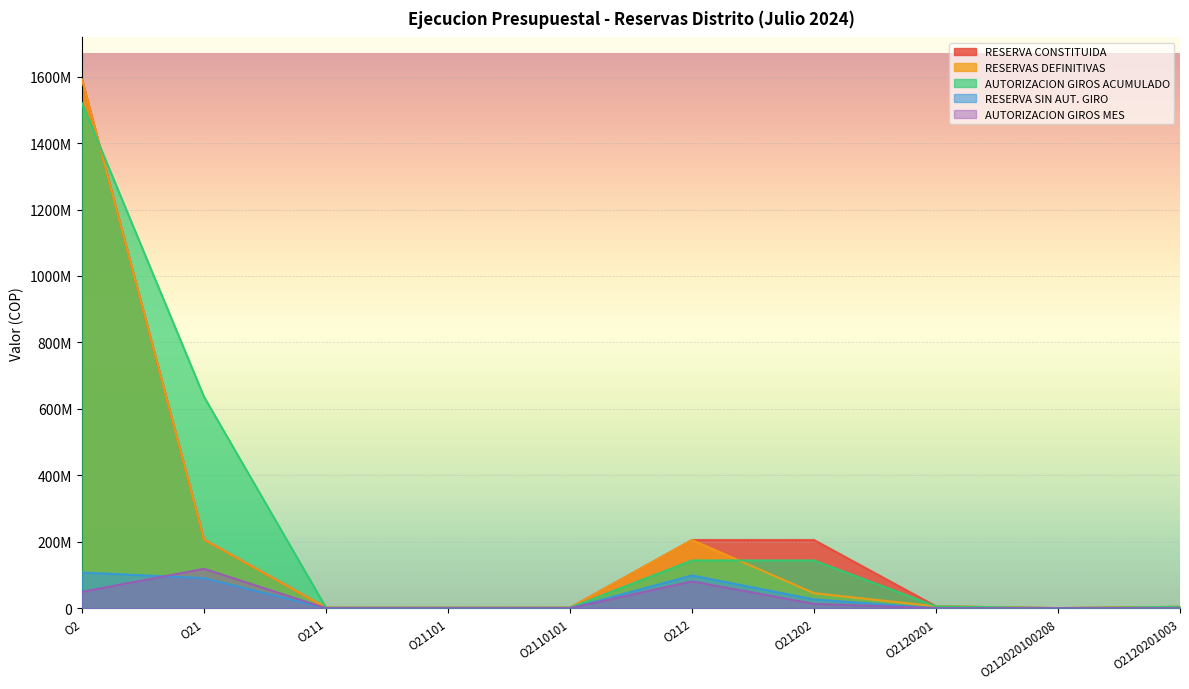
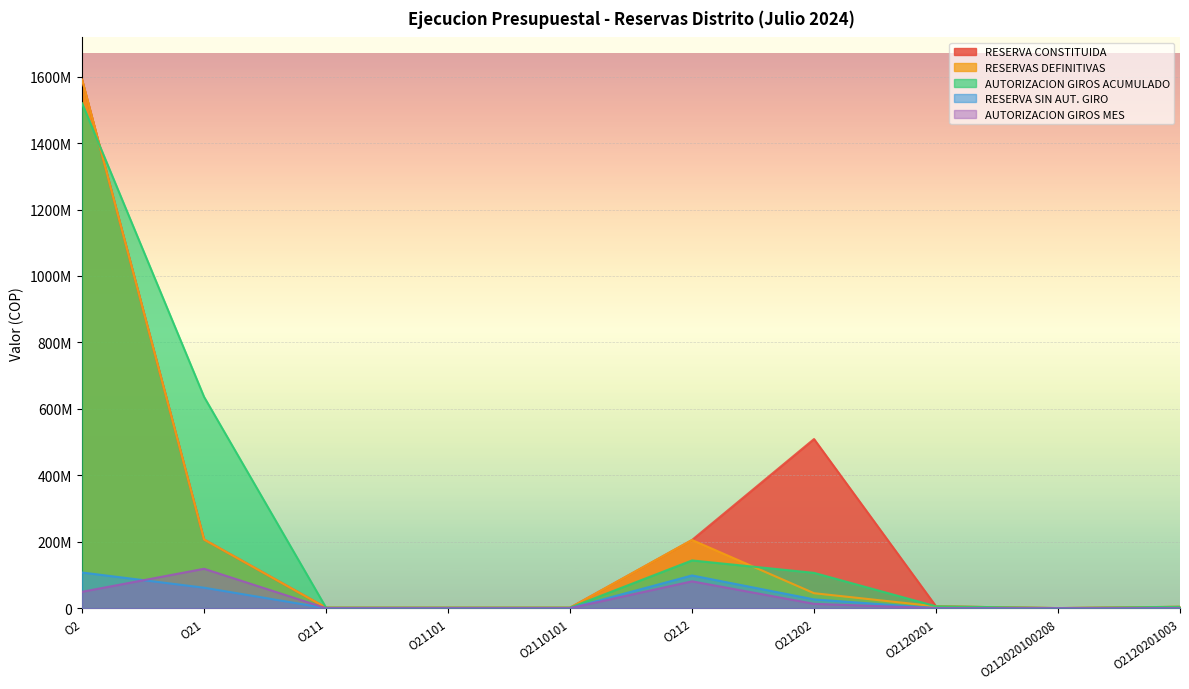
RESERVA SIN AUT. GIRO, O21: 90000000 -> 60000000
RESERVA CONSTITUIDA, O21202: 210000000 -> 510000000
AUTORIZACION GIROS ACUMULADO, O21202: 140000000 -> 110000000
